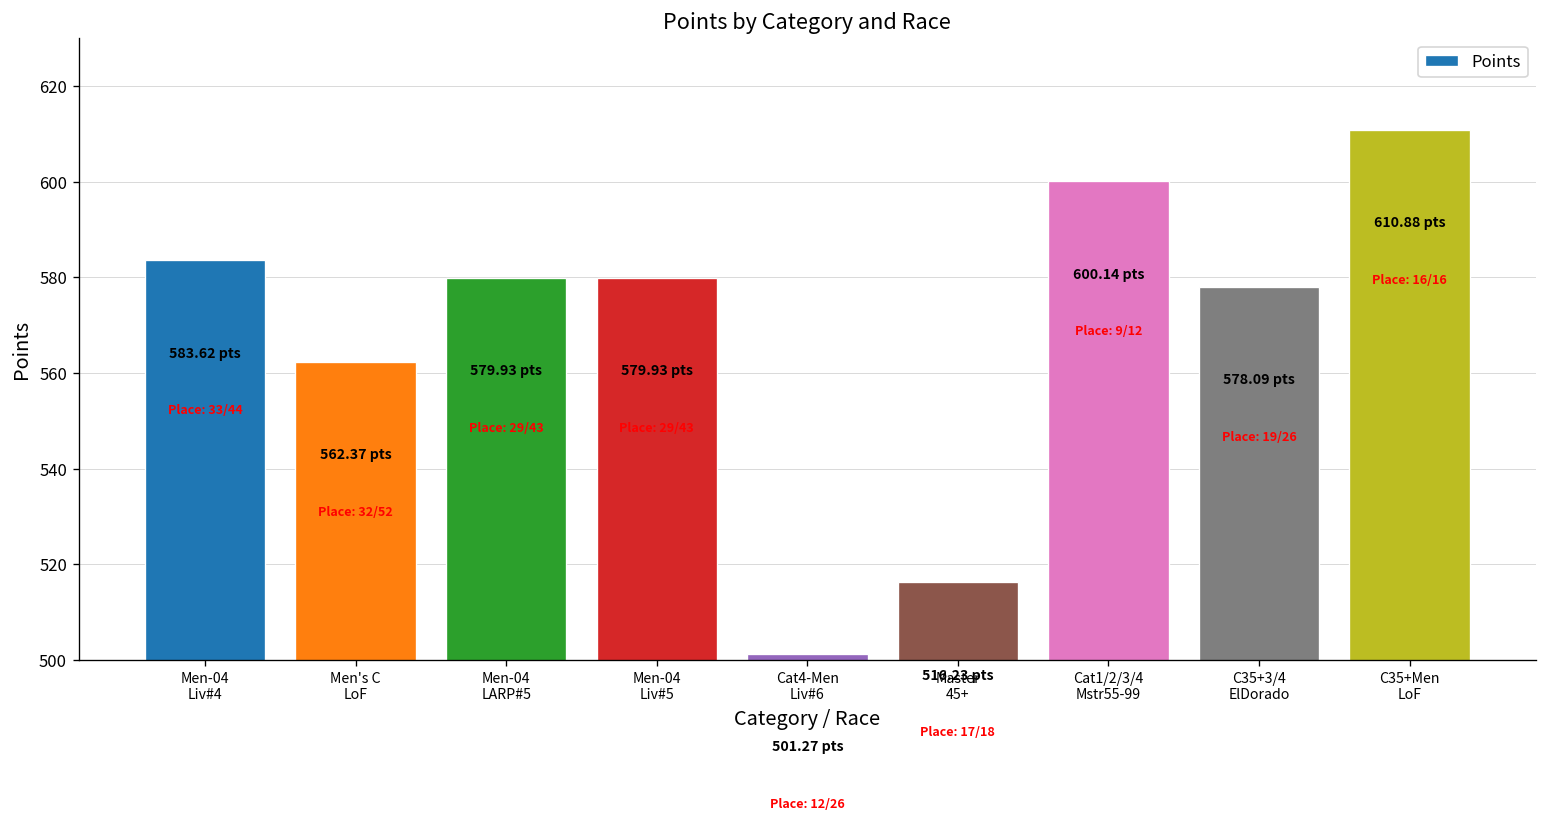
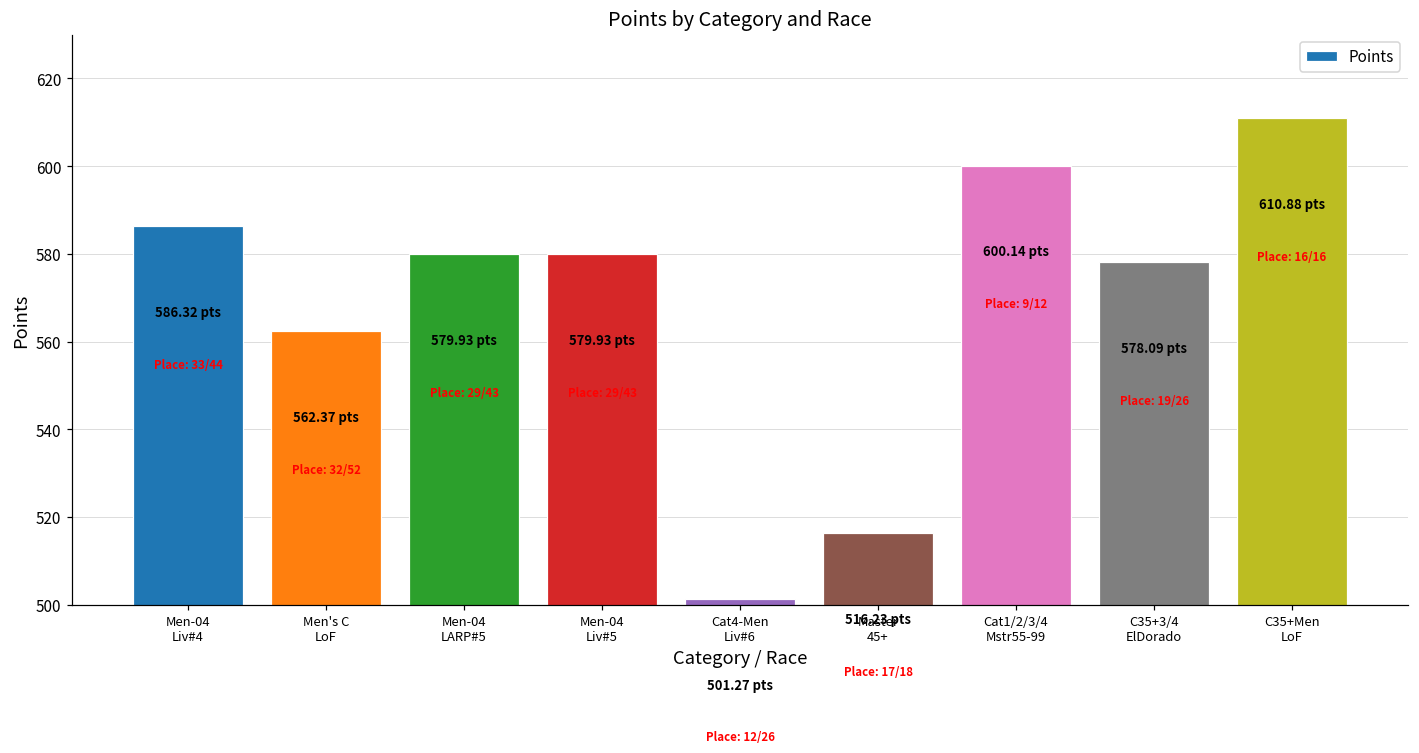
Men-04 Liv#4: 583.62 -> 586.32
